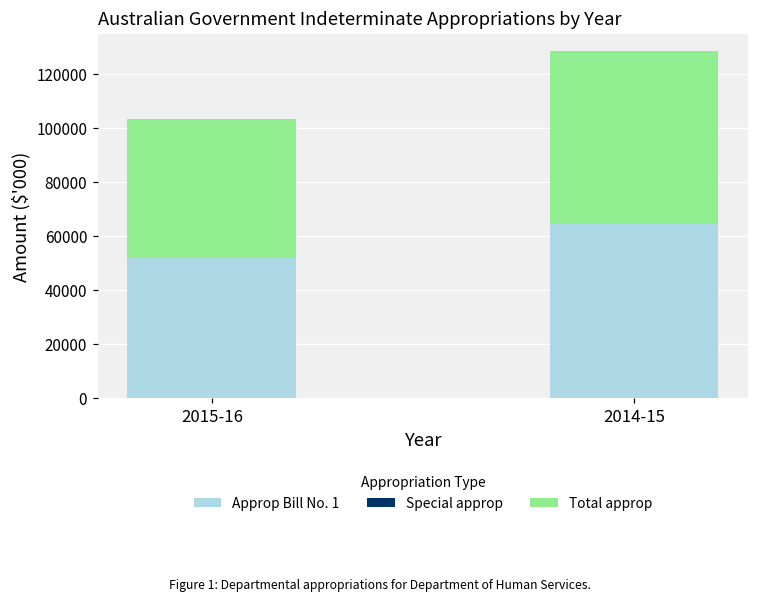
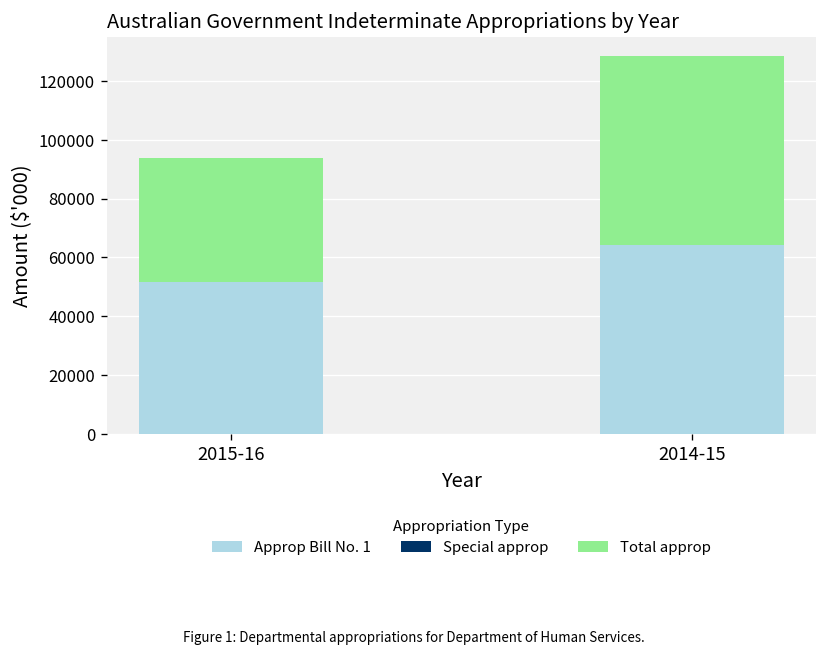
Total approp, 2015-16: 52000 -> 42000
